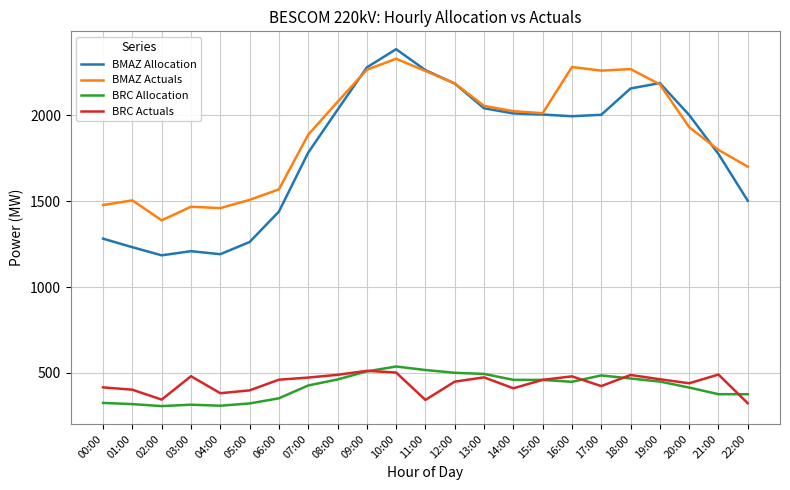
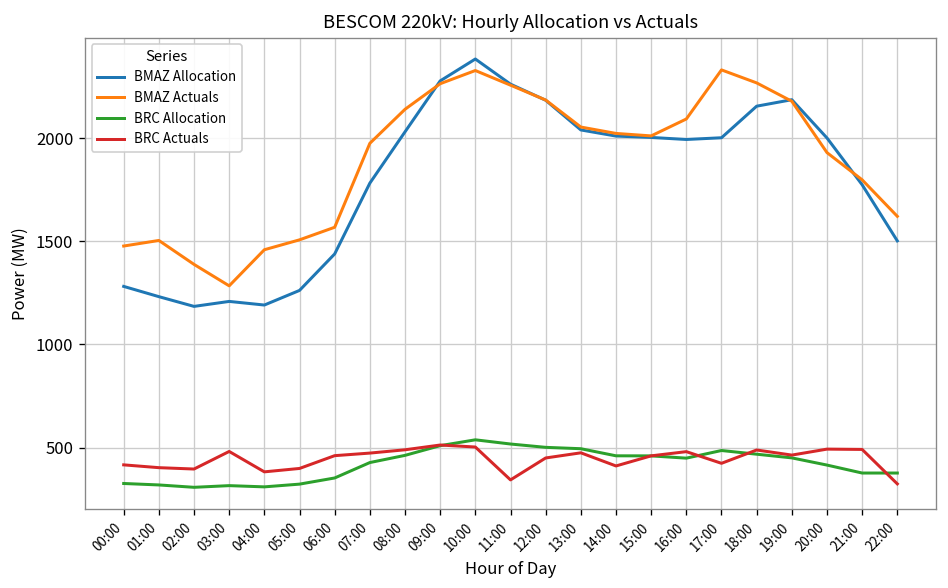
BRC Actuals, 02:00: 340 -> 400
BMAZ Actuals, 03:00: 1470 -> 1280
BMAZ Actuals, 07:00: 1890 -> 1980
BMAZ Actuals, 08:00: 2080 -> 2140
BMAZ Actuals, 16:00: 2280 -> 2090
BMAZ Actuals, 17:00: 2260 -> 2330
BRC Actuals, 20:00: 440 -> 490
BMAZ Actuals, 22:00: 1700 -> 1620
